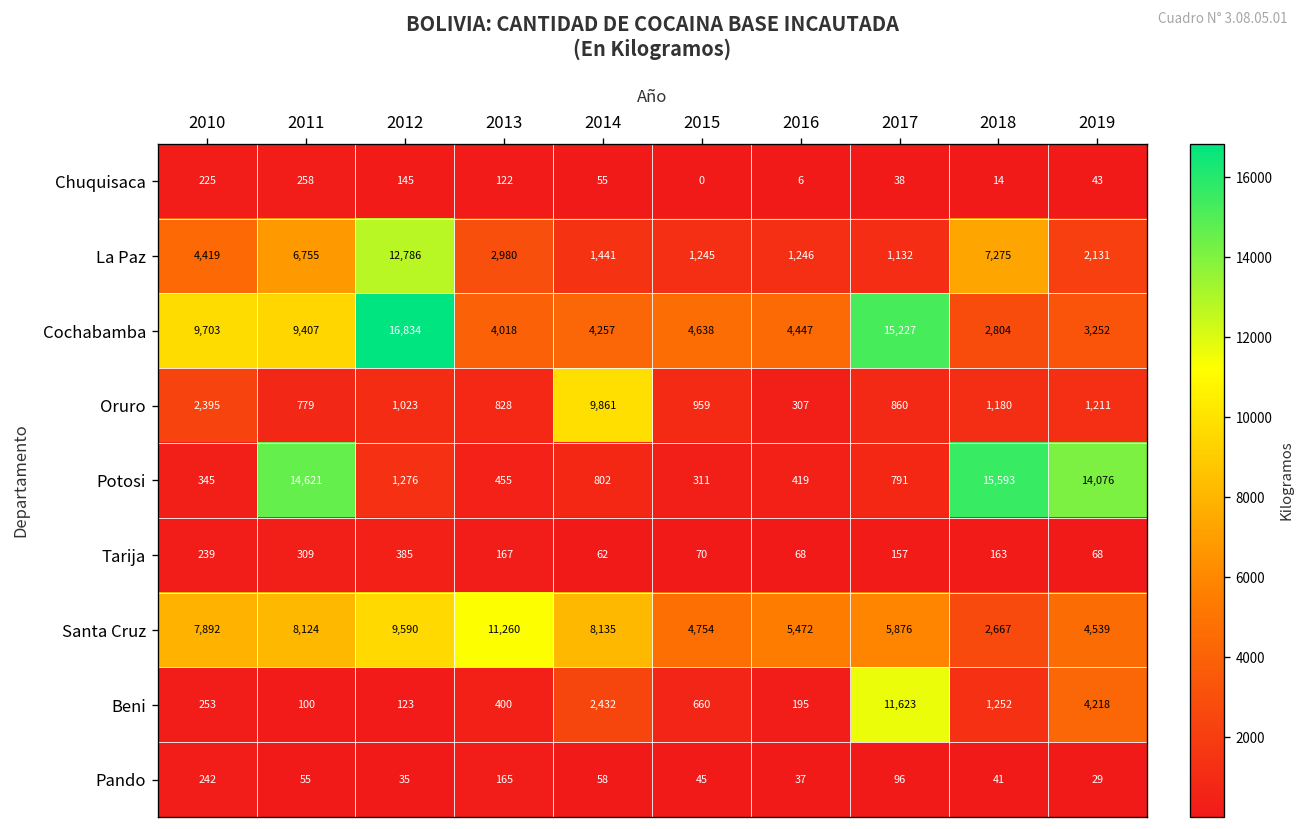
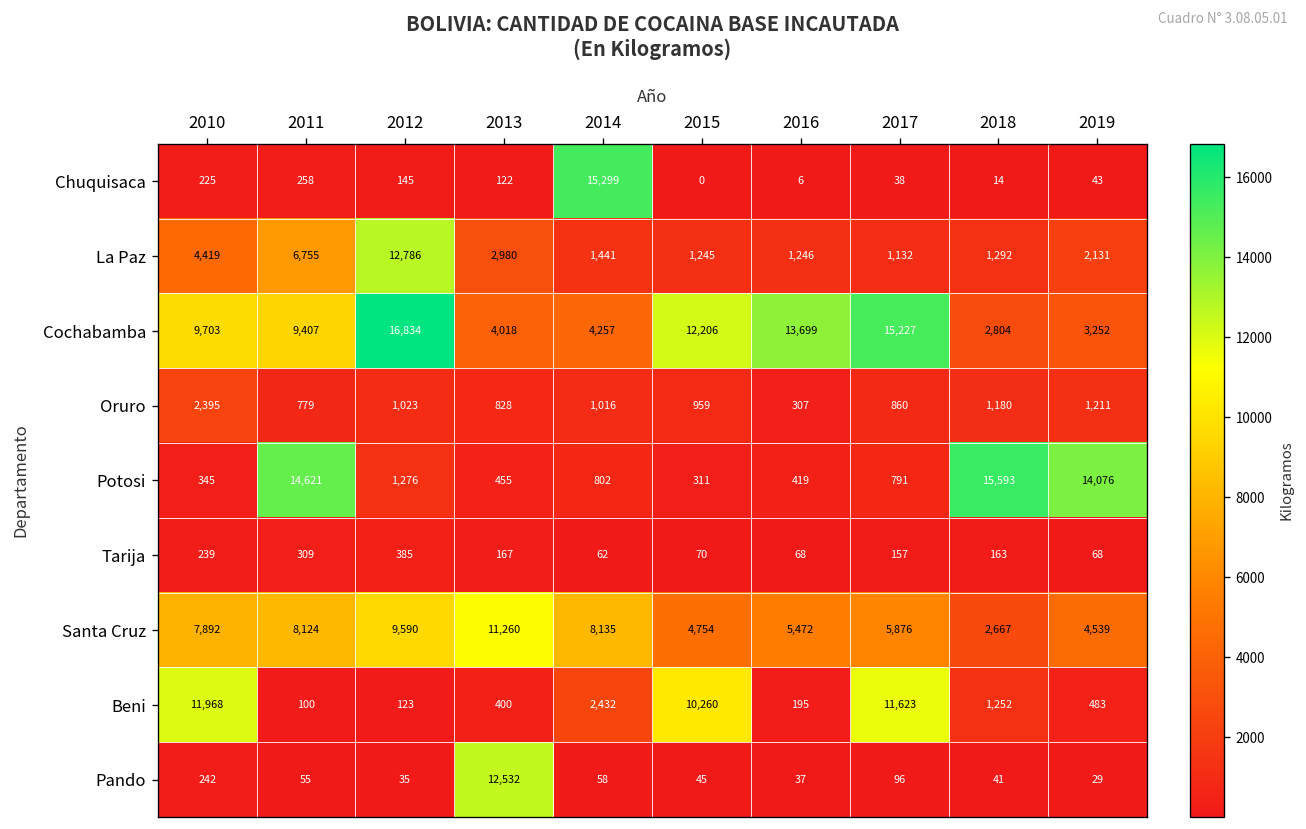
Chuquisaca, 2014: 55 -> 15,299
La Paz, 2018: 7,275 -> 1,292
Cochabamba, 2015: 4,638 -> 12,206
Cochabamba, 2016: 4,447 -> 13,699
Oruro, 2014: 9,861 -> 1,016
Beni, 2010: 253 -> 11,968
Beni, 2015: 660 -> 10,260
Beni, 2019: 4,218 -> 483
Pando, 2013: 165 -> 12,532
